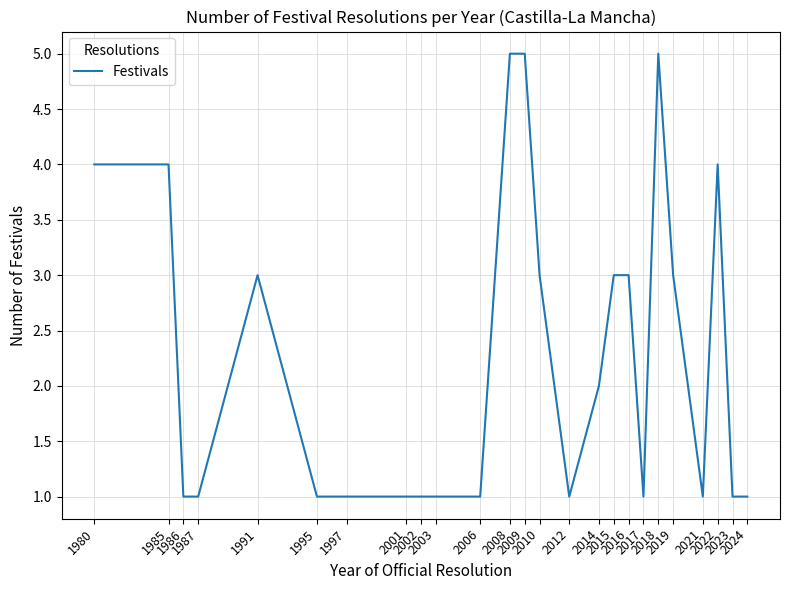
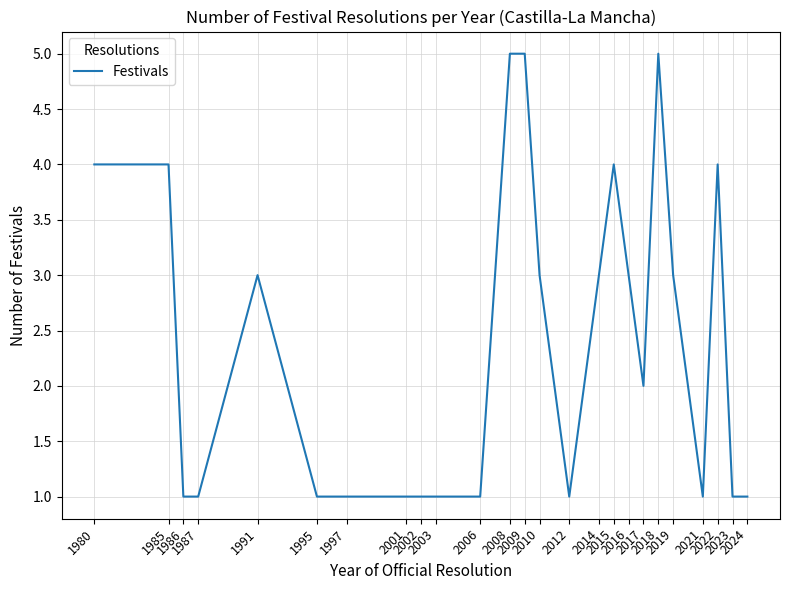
2014: 2 -> 3
2015: 3 -> 4
2017: 1 -> 2
